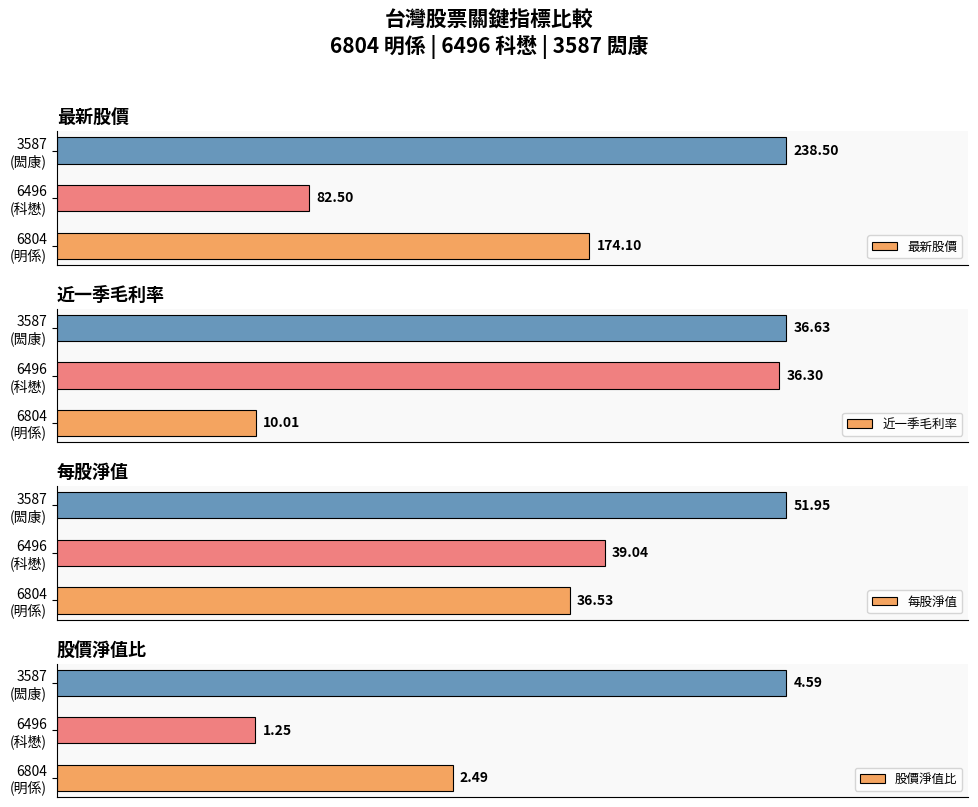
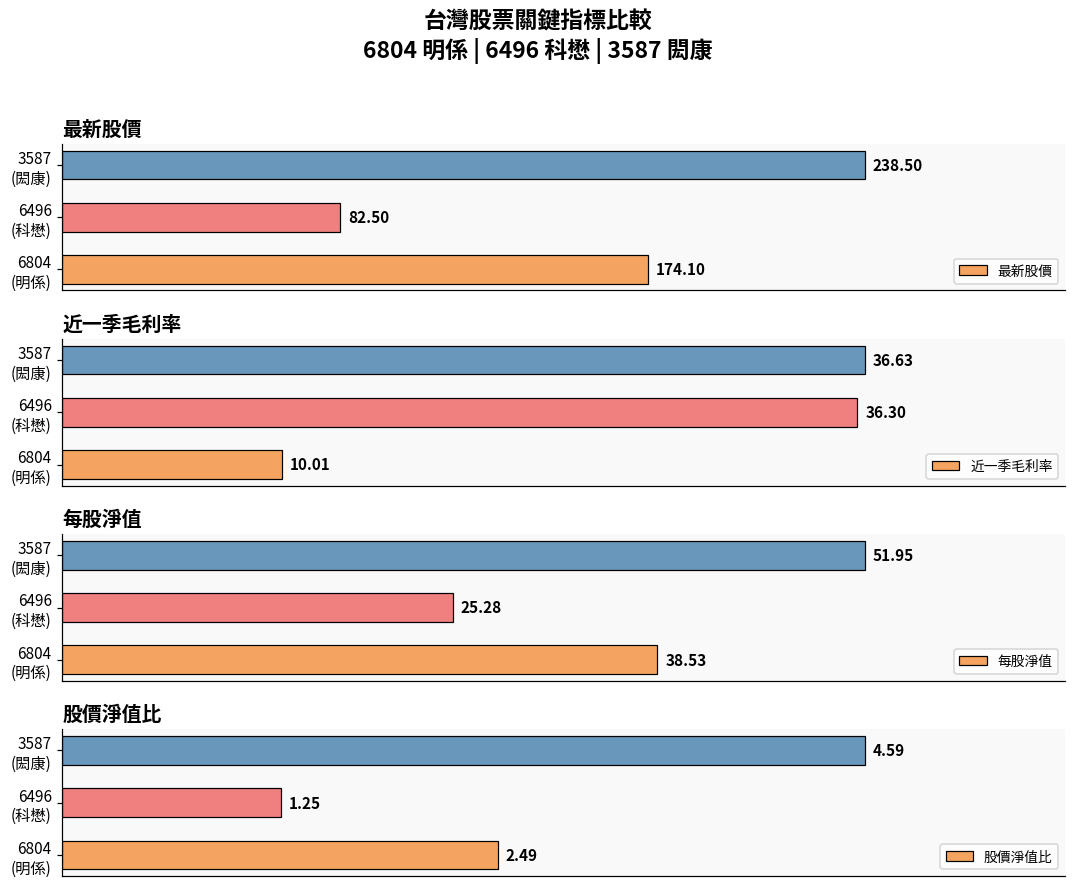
每股淨值, 6496 (科懋): 39.04 -> 25.28
每股淨值, 6804 (明係): 36.53 -> 38.53
